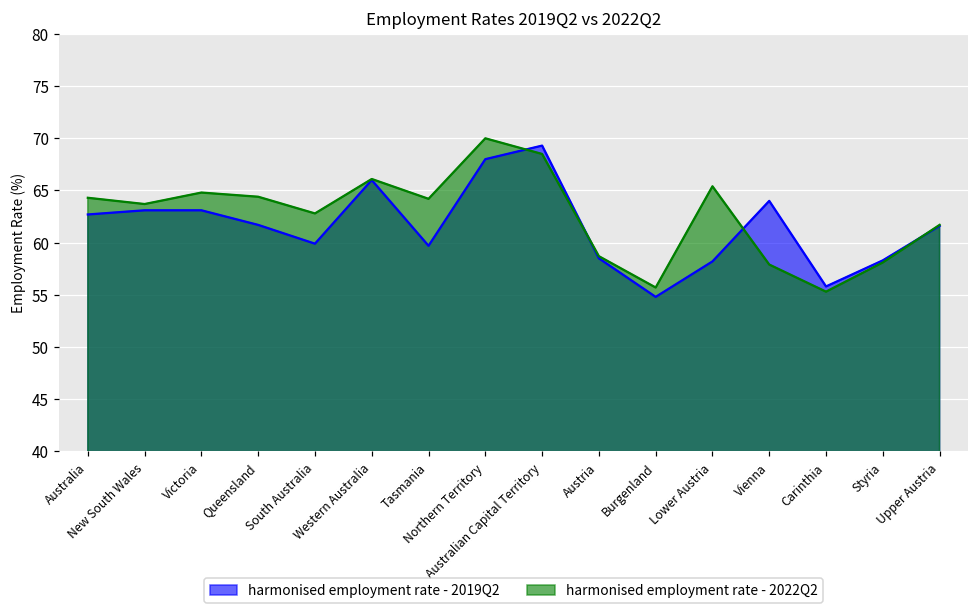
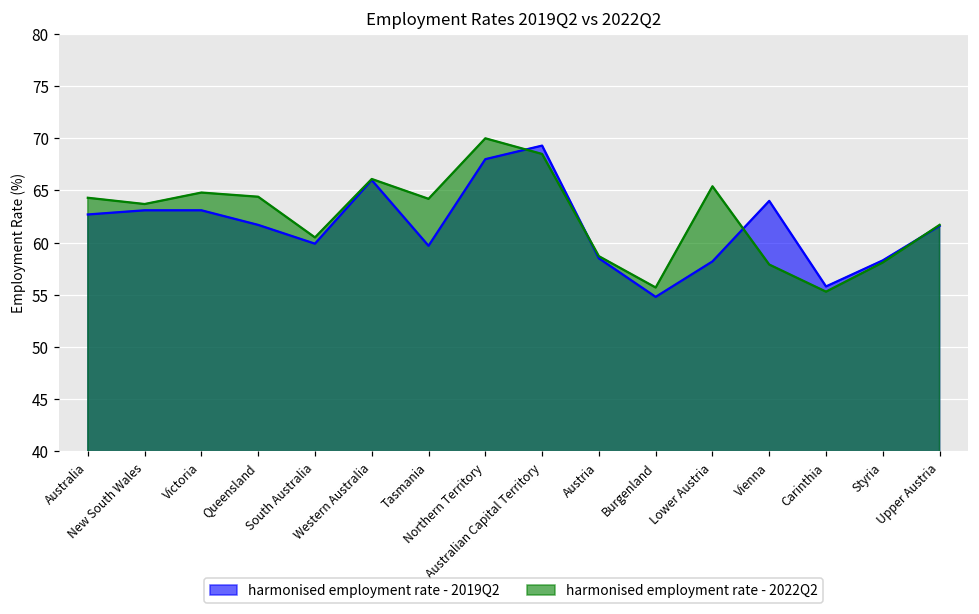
harmonised employment rate - 2022Q2, South Australia: 63 -> 61
